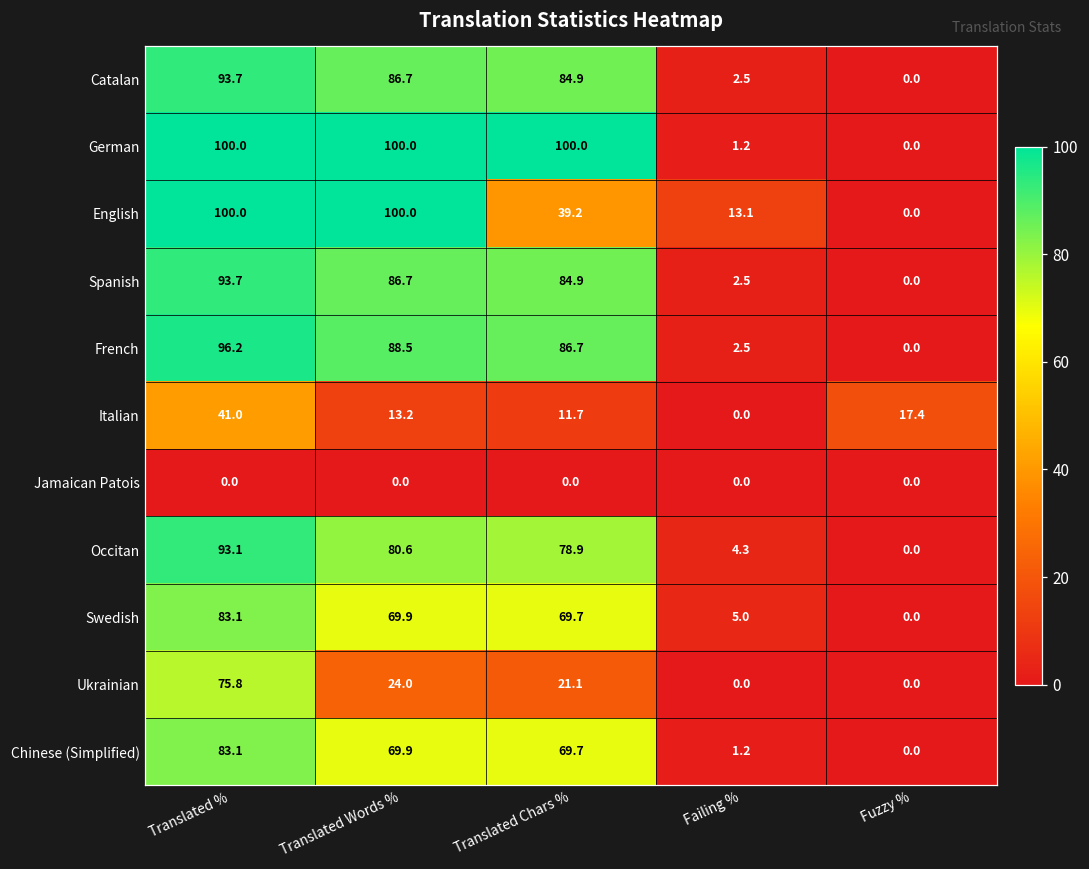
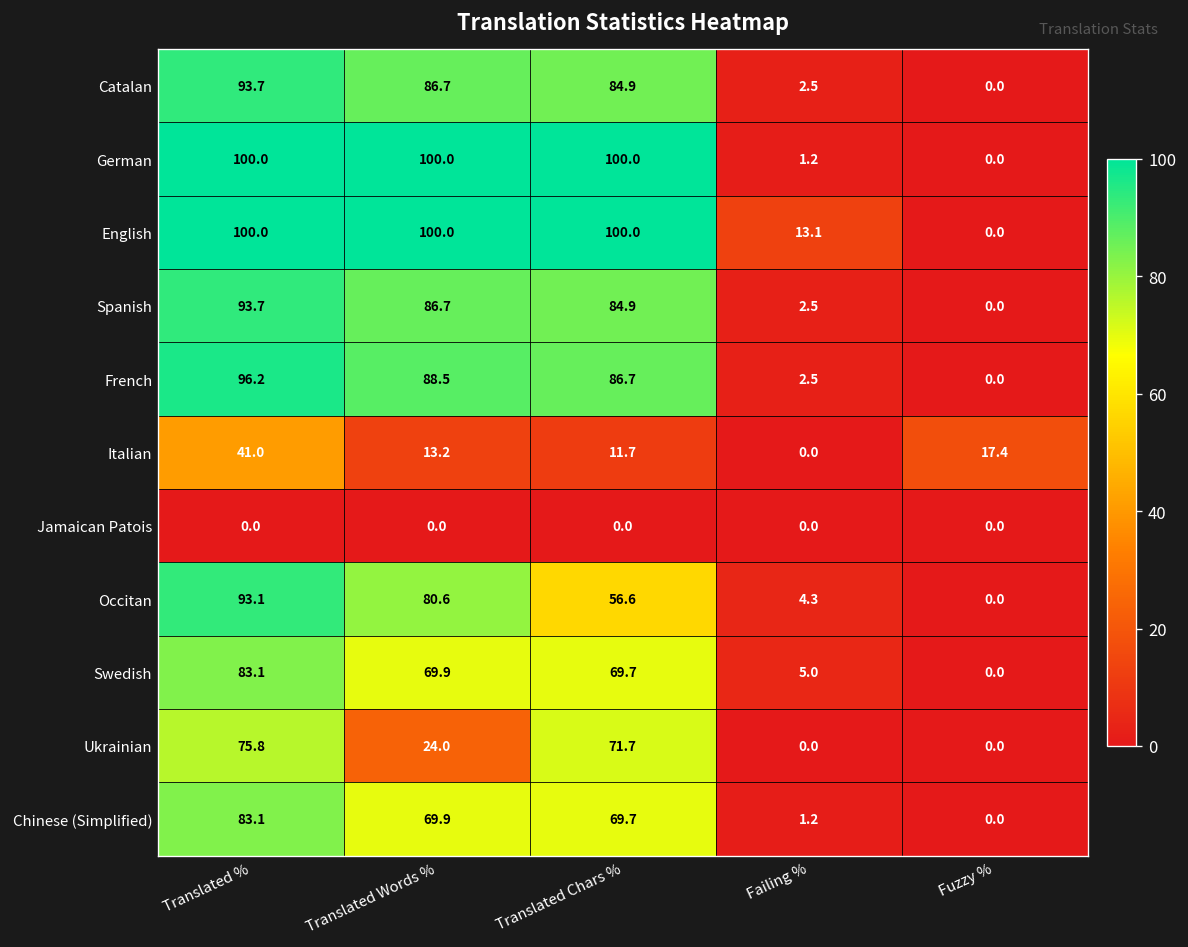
English, Translated Chars %: 39.2 -> 100.0
Occitan, Translated Chars %: 78.9 -> 56.6
Ukrainian, Translated Chars %: 21.1 -> 71.7
